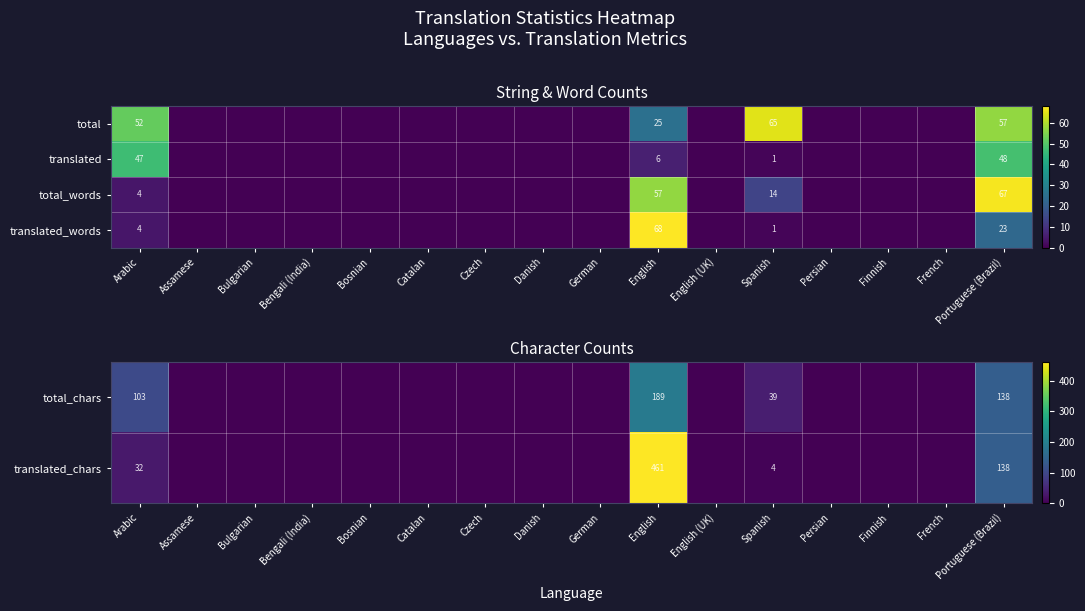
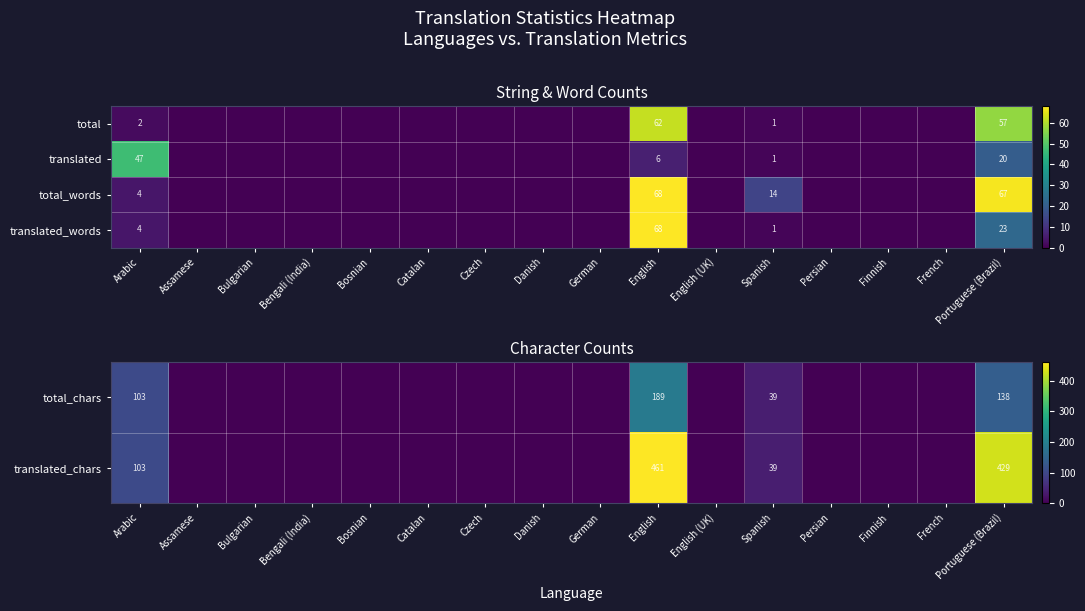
String & Word Counts, total, Arabic: 52 -> 2
String & Word Counts, total, English: 25 -> 62
String & Word Counts, total, Spanish: 65 -> 1
String & Word Counts, translated, Portuguese (Brazil): 48 -> 20
String & Word Counts, total_words, English: 57 -> 68
Character Counts, translated_chars, Arabic: 32 -> 103
Character Counts, translated_chars, Spanish: 4 -> 39
Character Counts, translated_chars, Portuguese (Brazil): 138 -> 429
